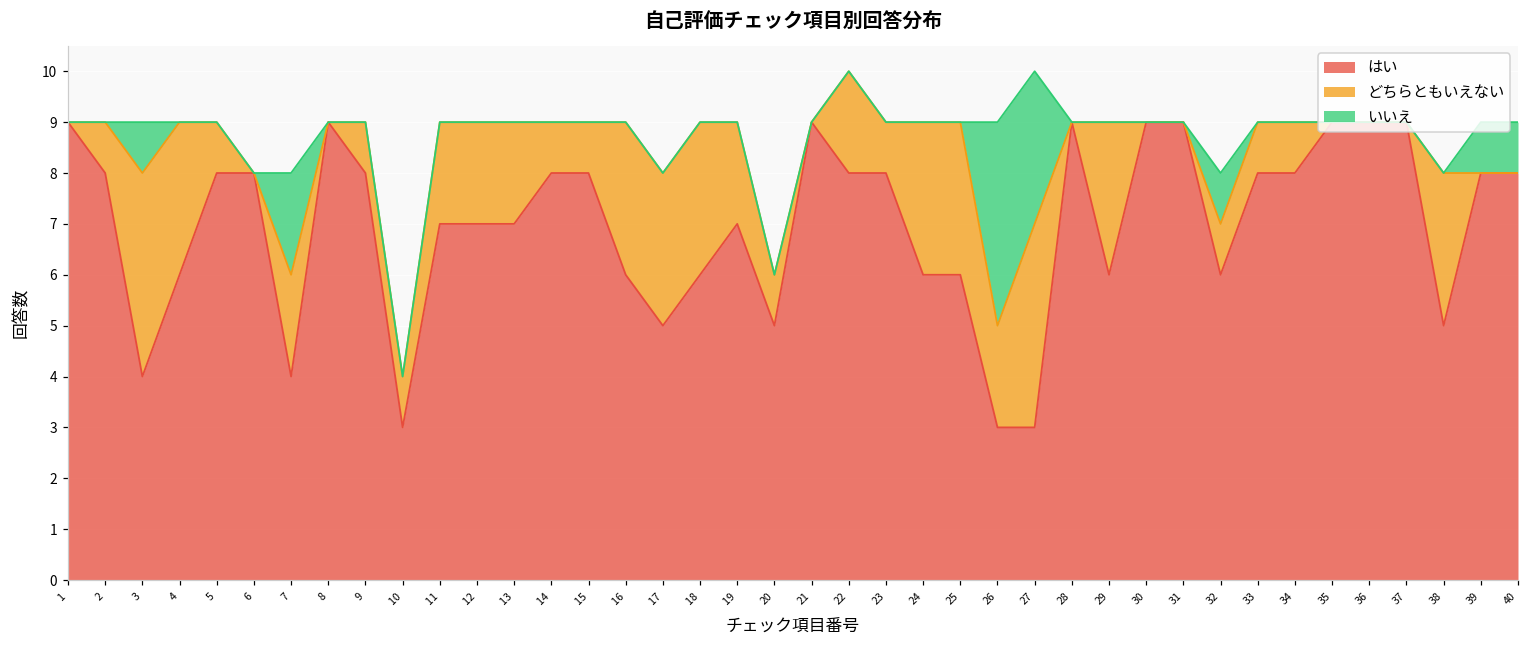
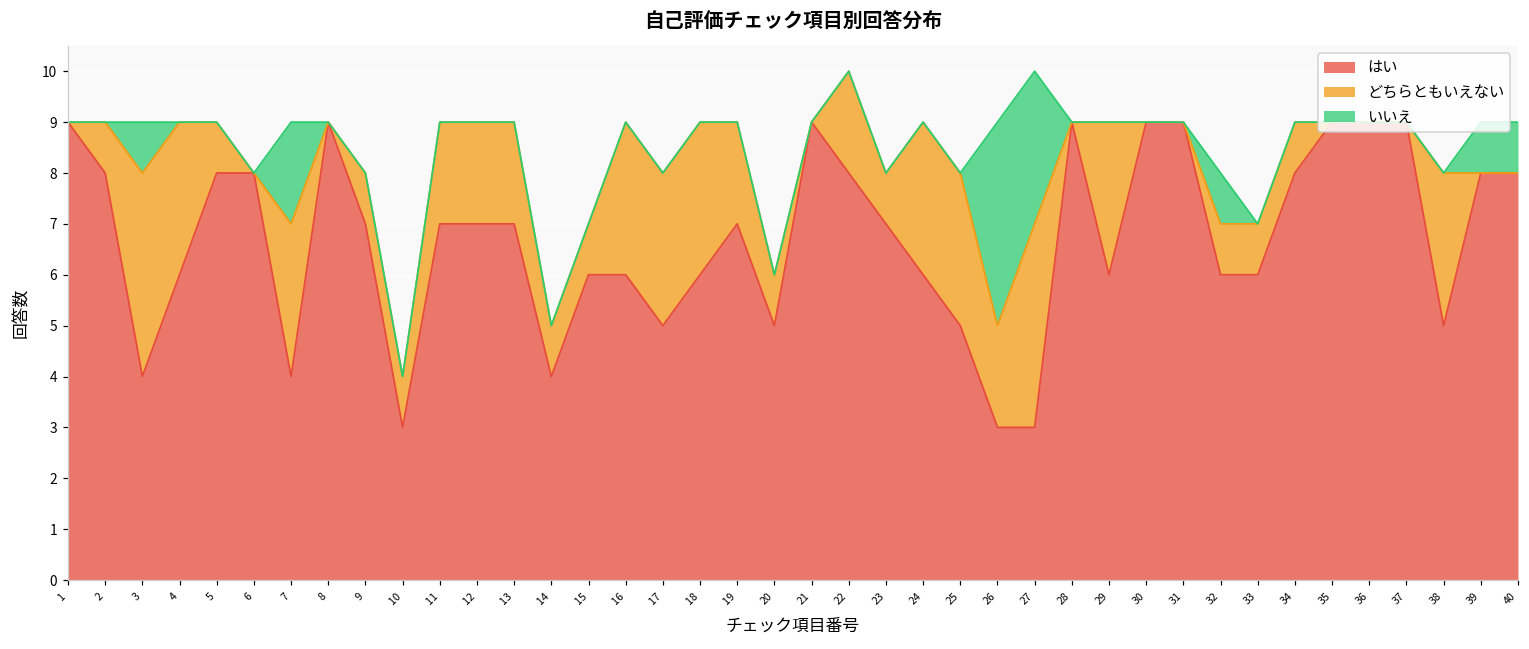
どちらともいえない, 7: 2 -> 3
はい, 9: 8 -> 7
はい, 14: 8 -> 4
はい, 15: 8 -> 6
はい, 23: 8 -> 7
はい, 25: 6 -> 5
はい, 33: 8 -> 6
